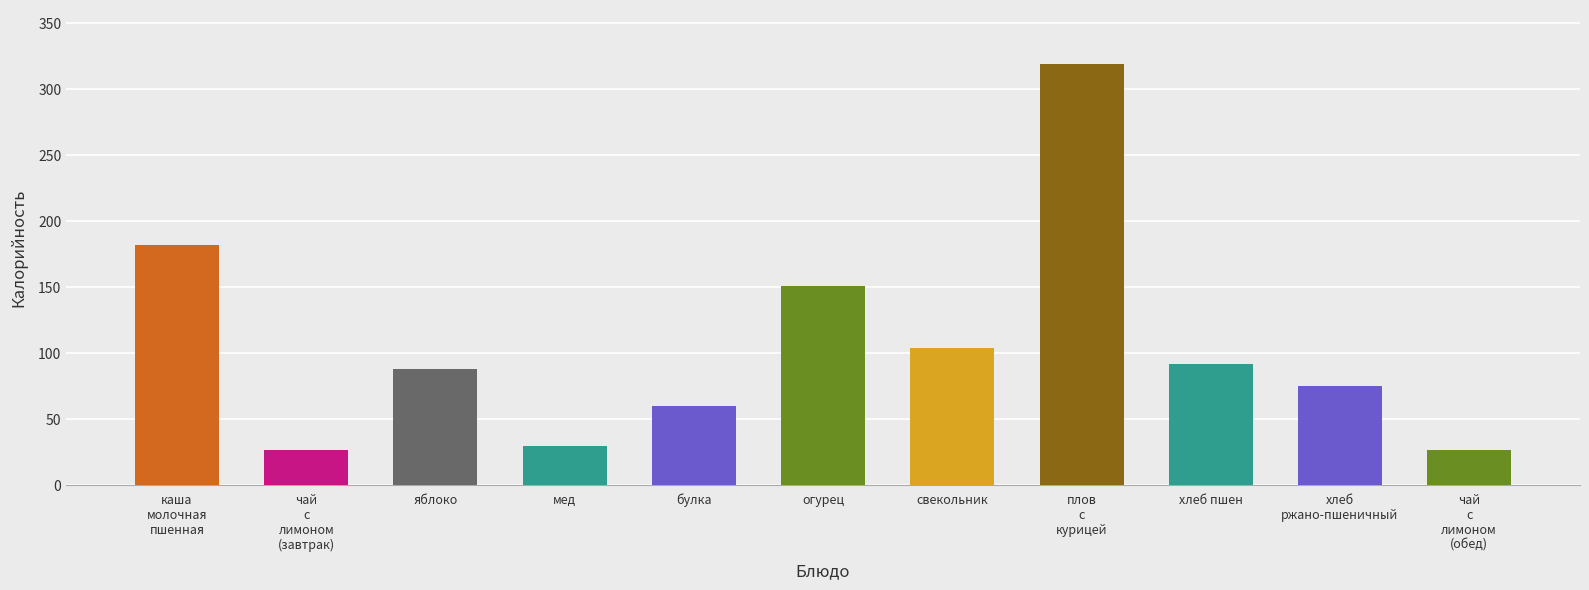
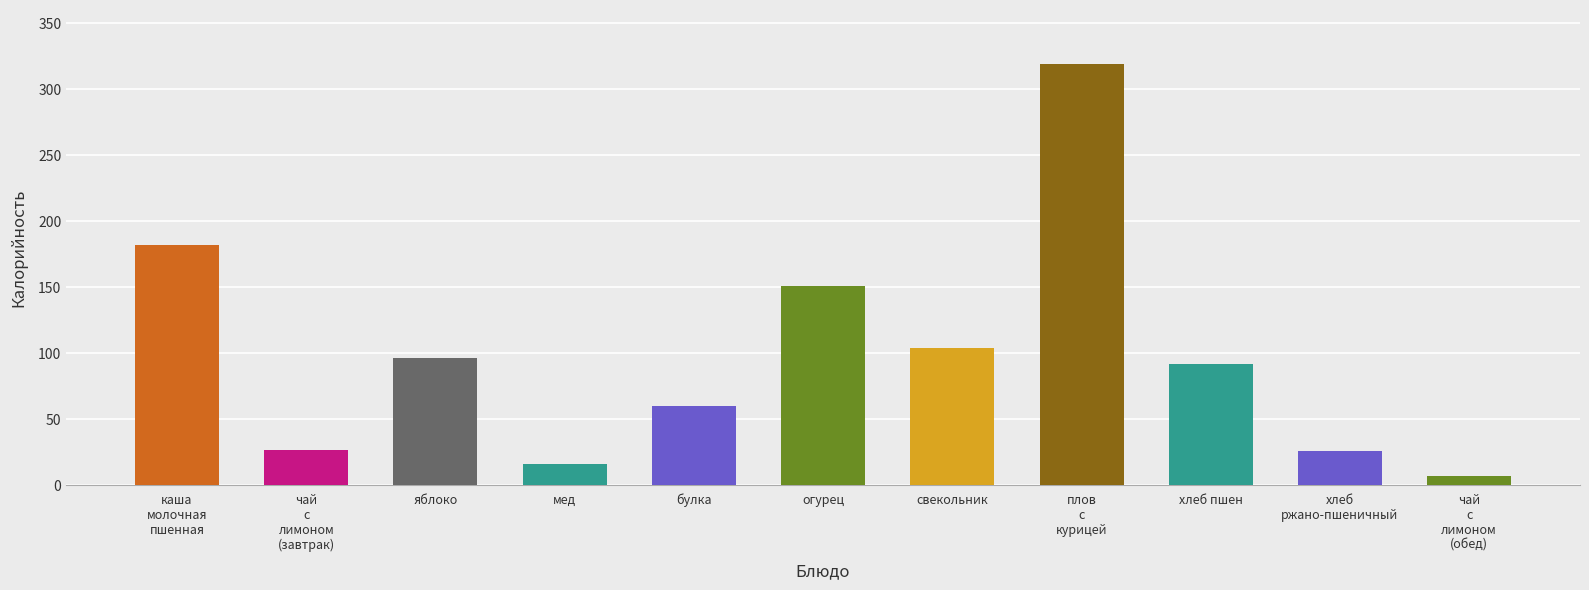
яблоко: 88 -> 96
мед: 30 -> 16
хлеб ржано-пшеничный: 75 -> 26
чай с лимоном (обед): 27 -> 7
